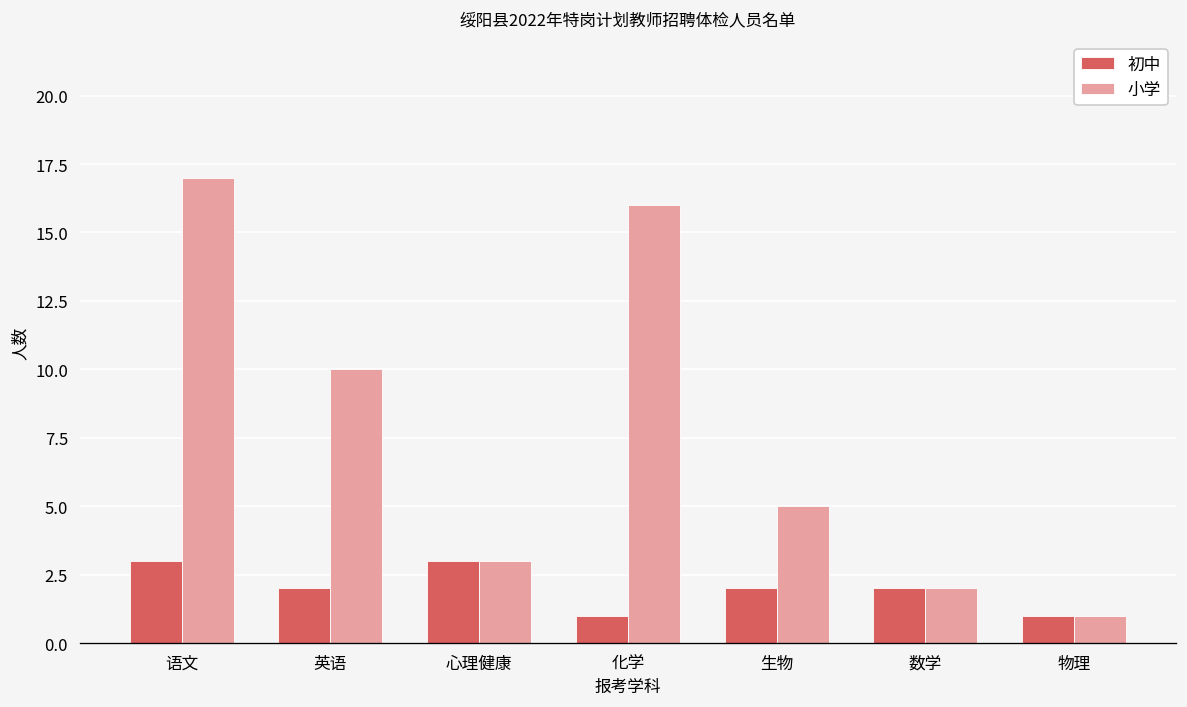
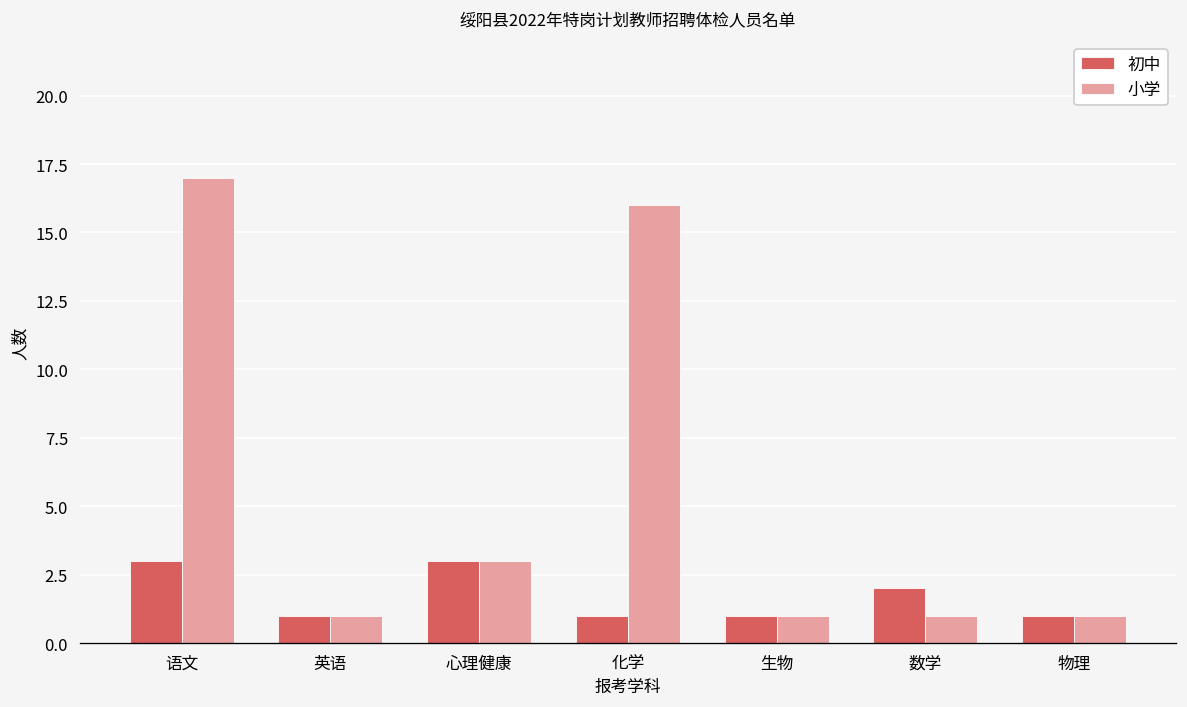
初中, 英语: 2 -> 1
小学, 英语: 10 -> 1
初中, 生物: 2 -> 1
小学, 生物: 5 -> 1
小学, 数学: 2 -> 1
